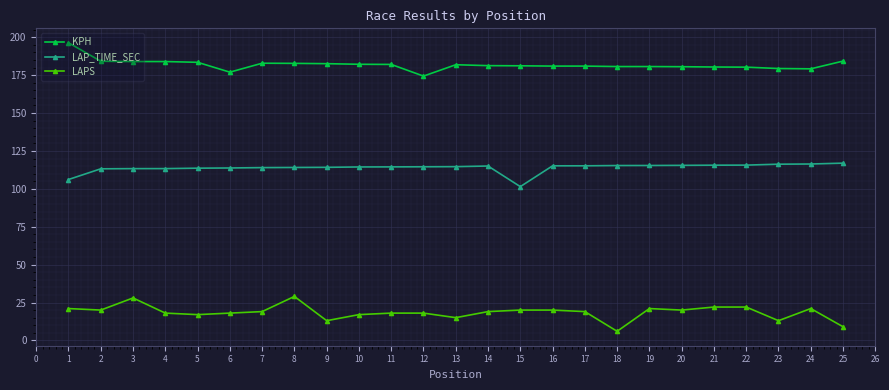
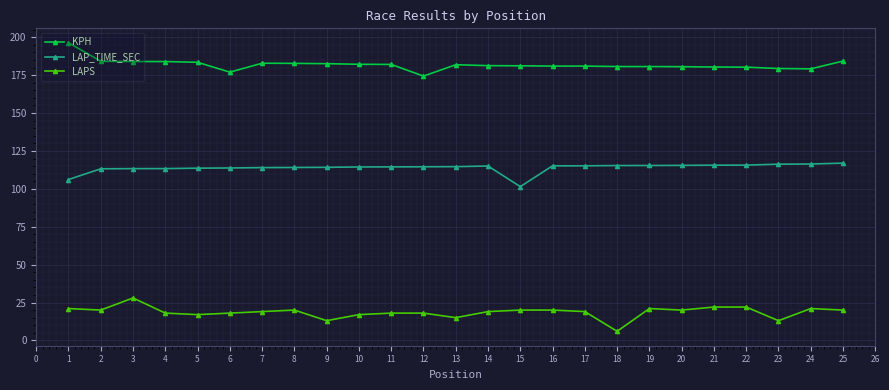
LAPS, 8: 29 -> 20
LAPS, 25: 9 -> 20
